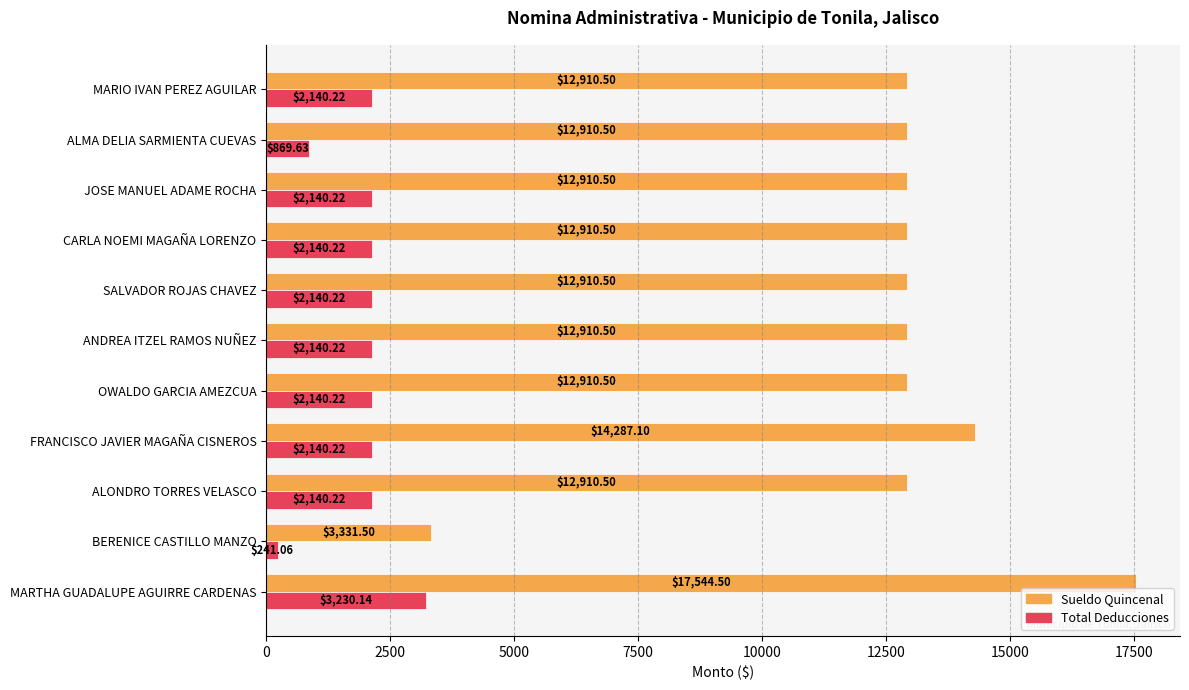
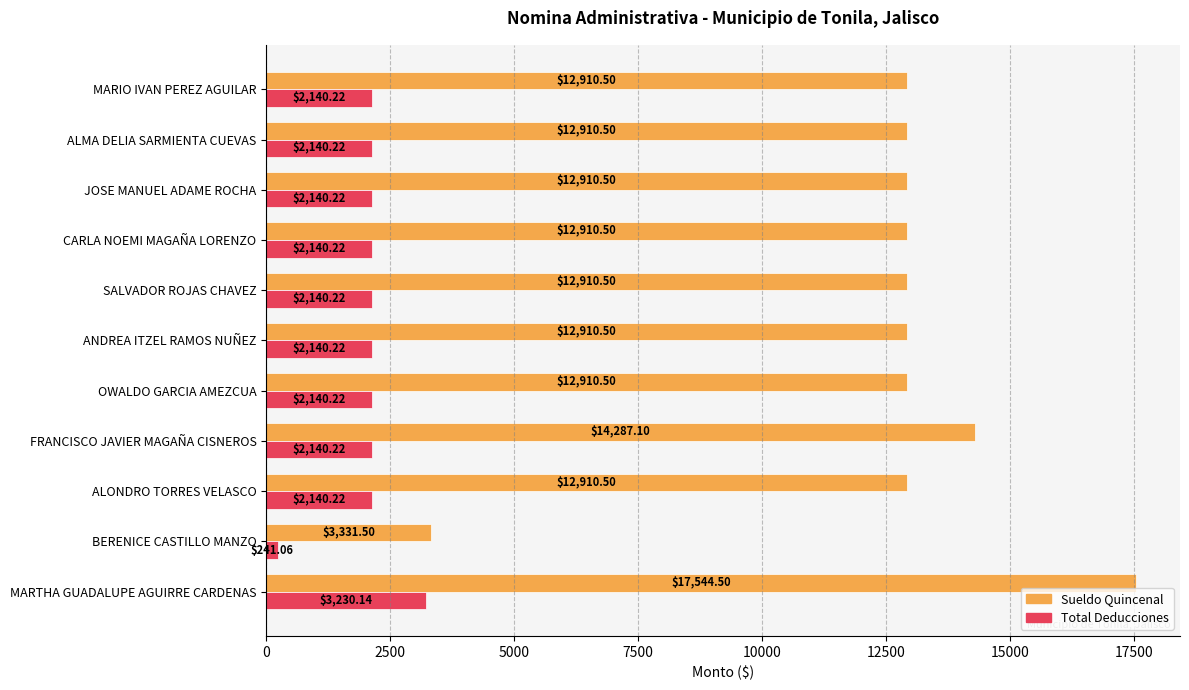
Total Deducciones, ALMA DELIA SARMIENTA CUEVAS: $869.63 -> $2,140.22
